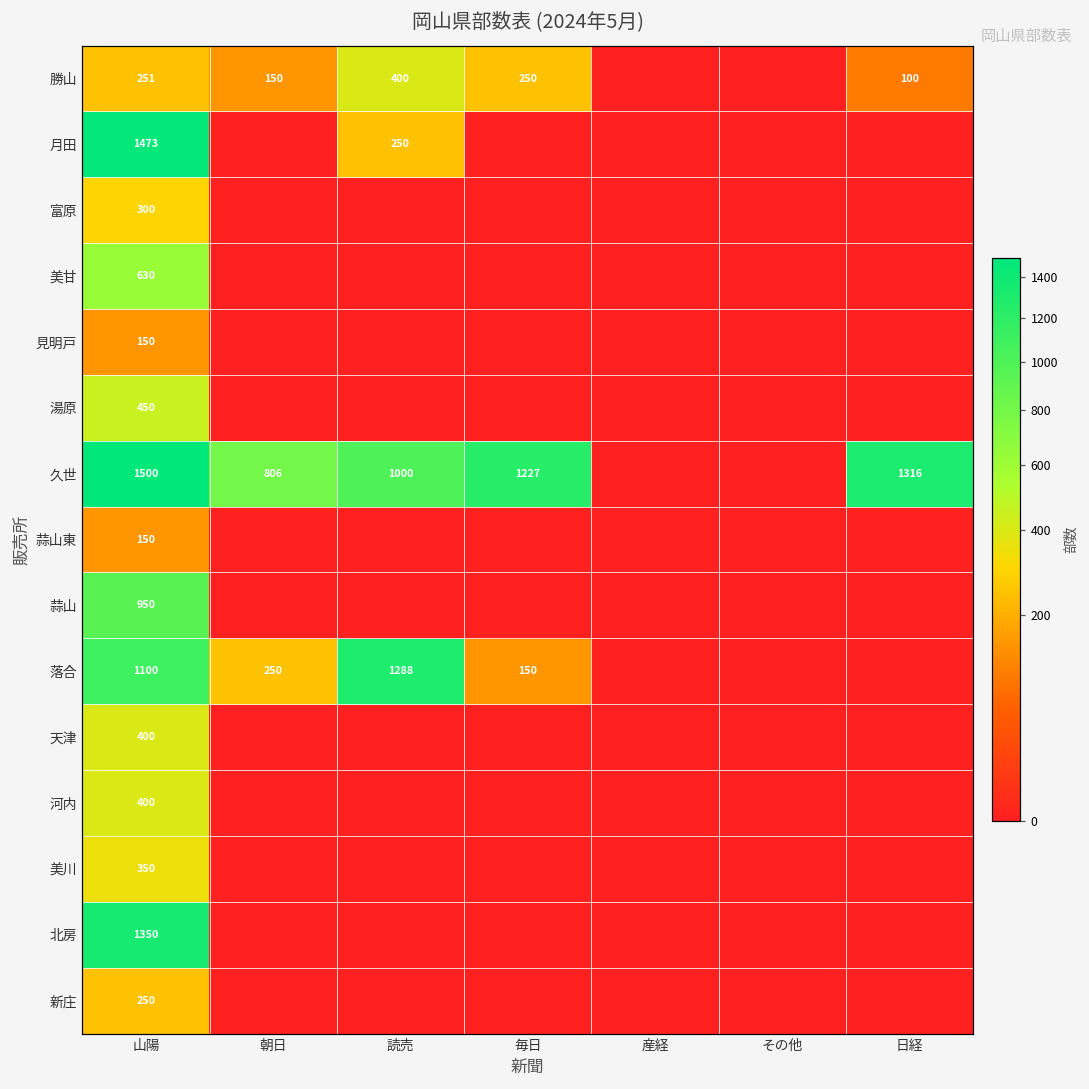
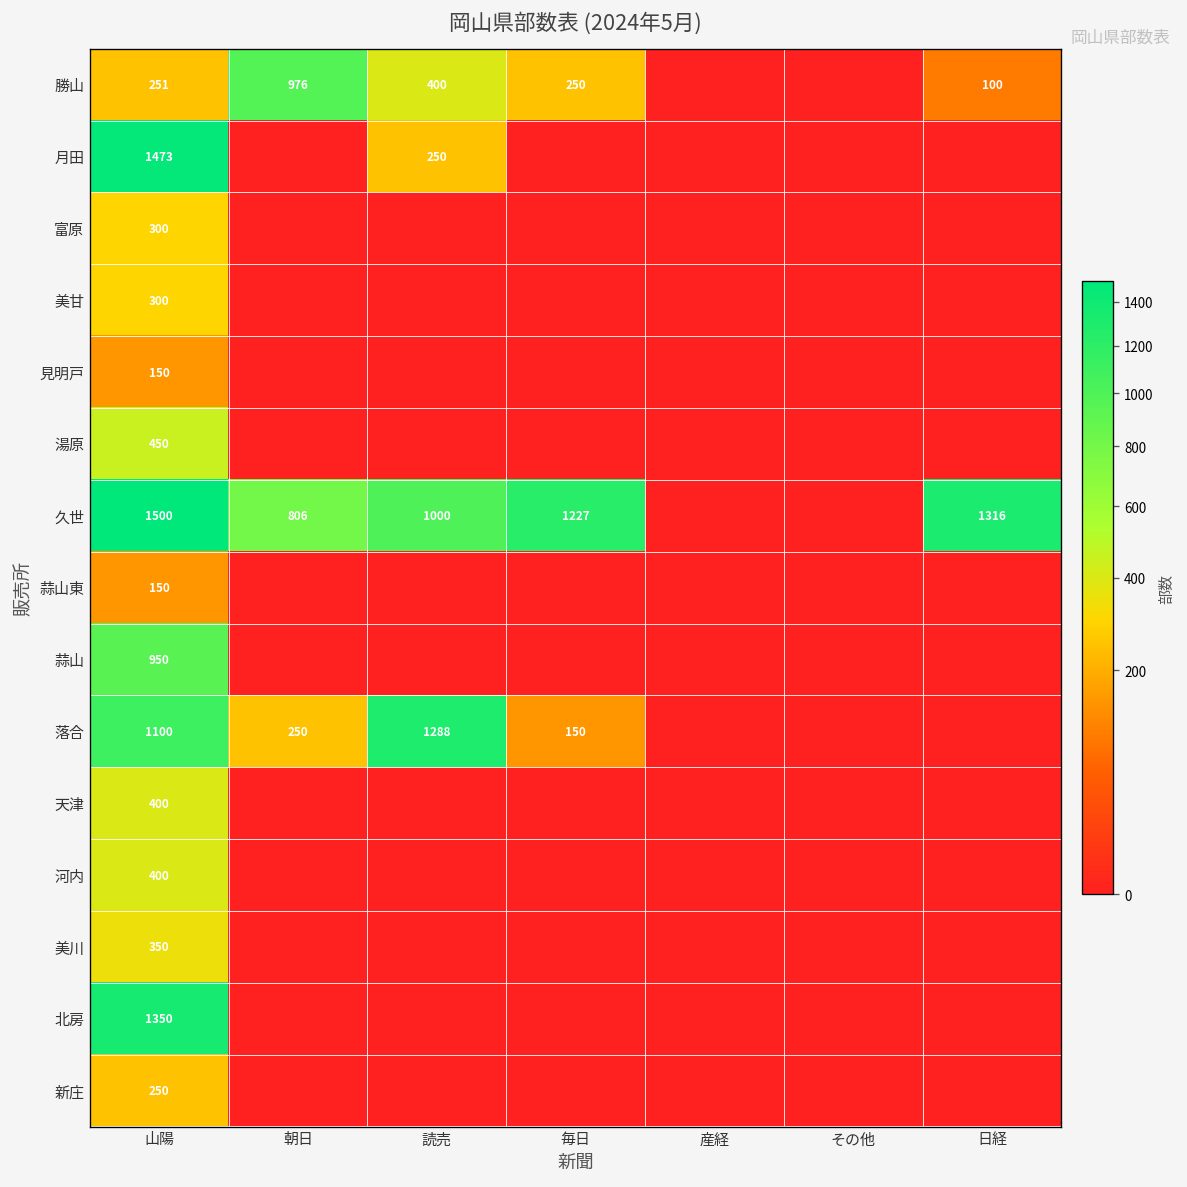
勝山, 朝日: 150 -> 976
美甘, 山陽: 630 -> 300
